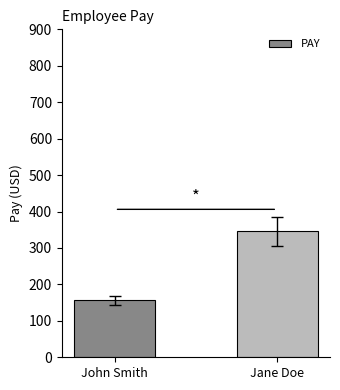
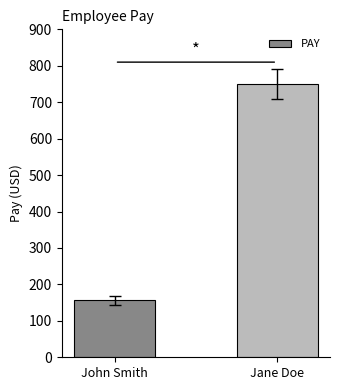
PAY, Jane Doe: 350 -> 750
